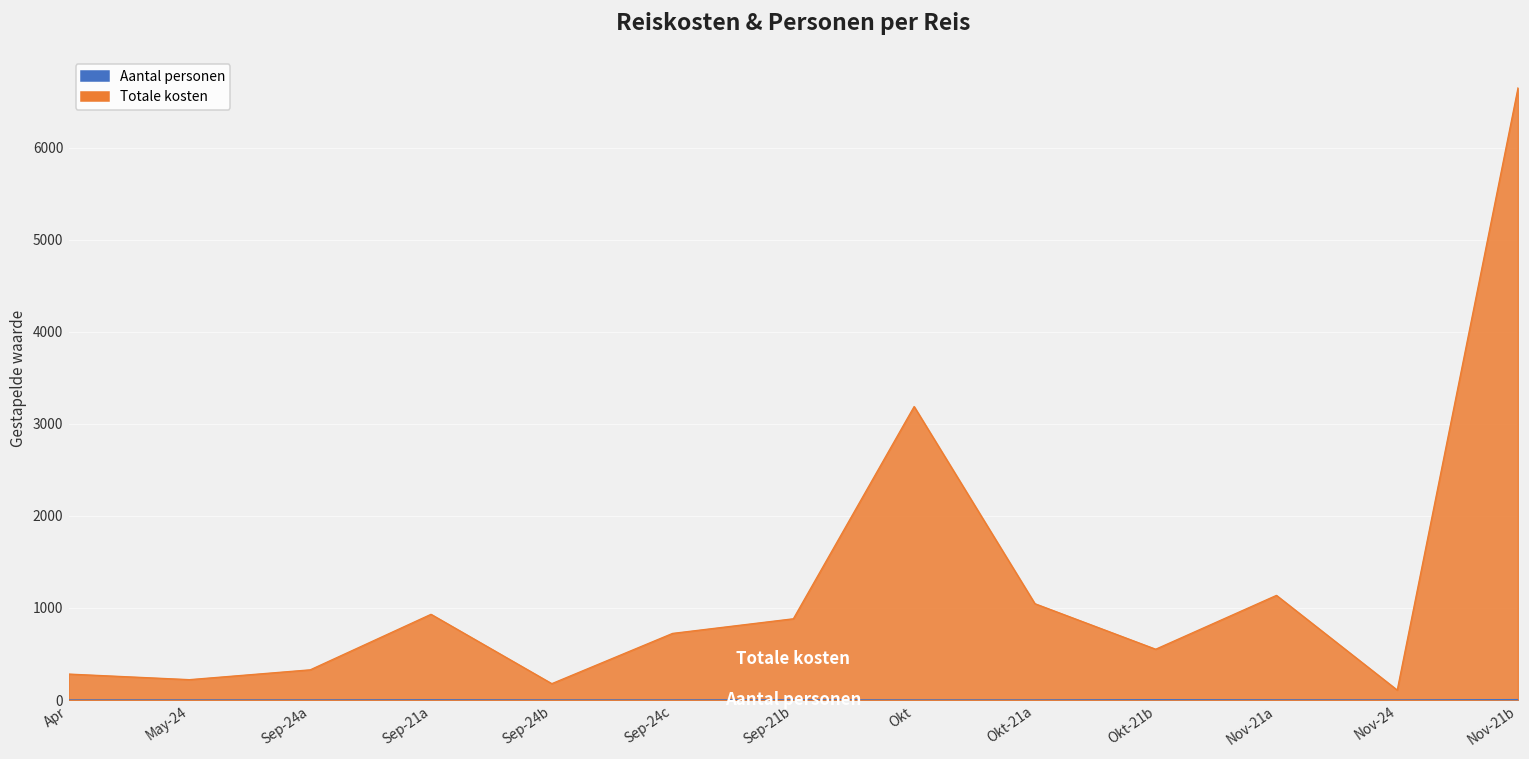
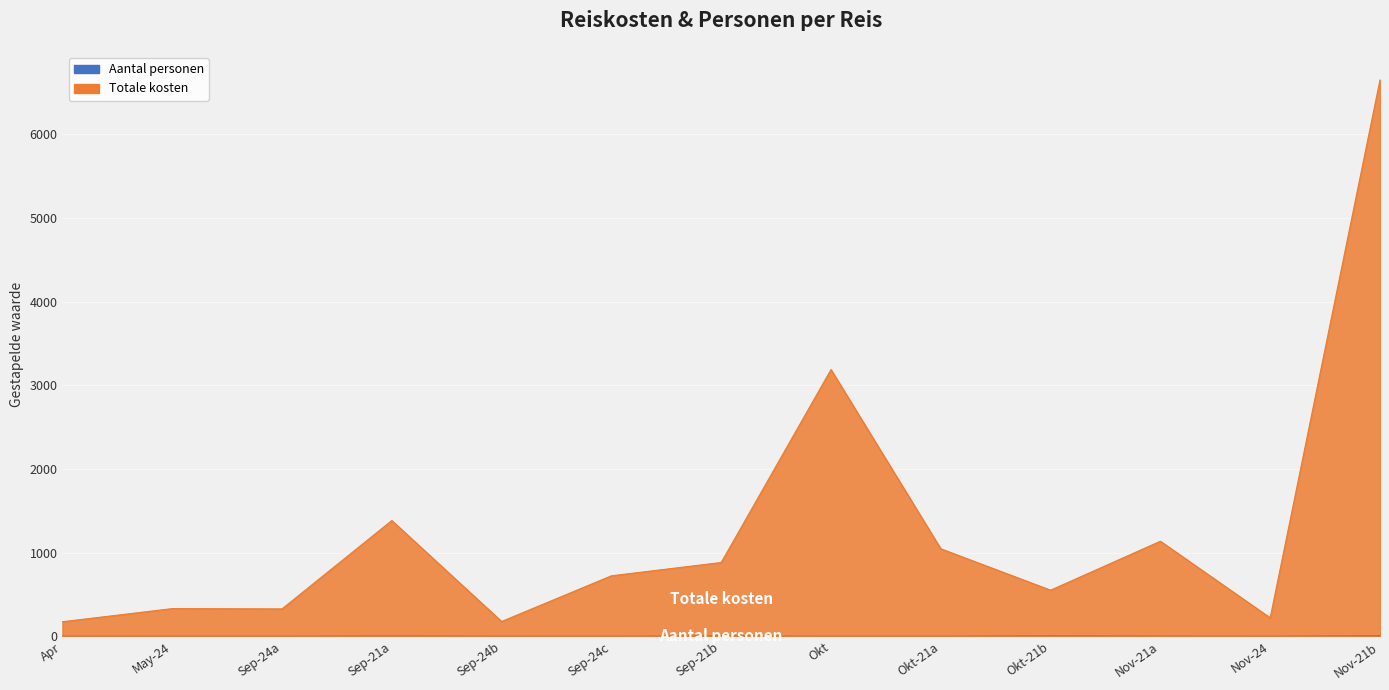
Totale kosten, Apr: 300 -> 200
Totale kosten, May-24: 200 -> 300
Totale kosten, Sep-21a: 900 -> 1400
Totale kosten, Nov-24: 100 -> 200
